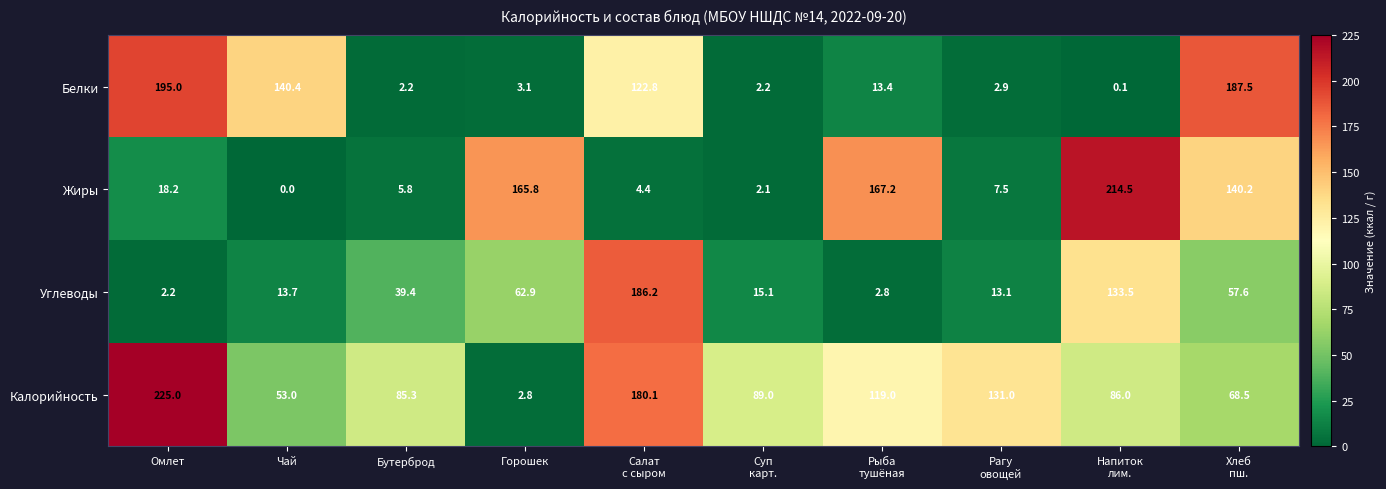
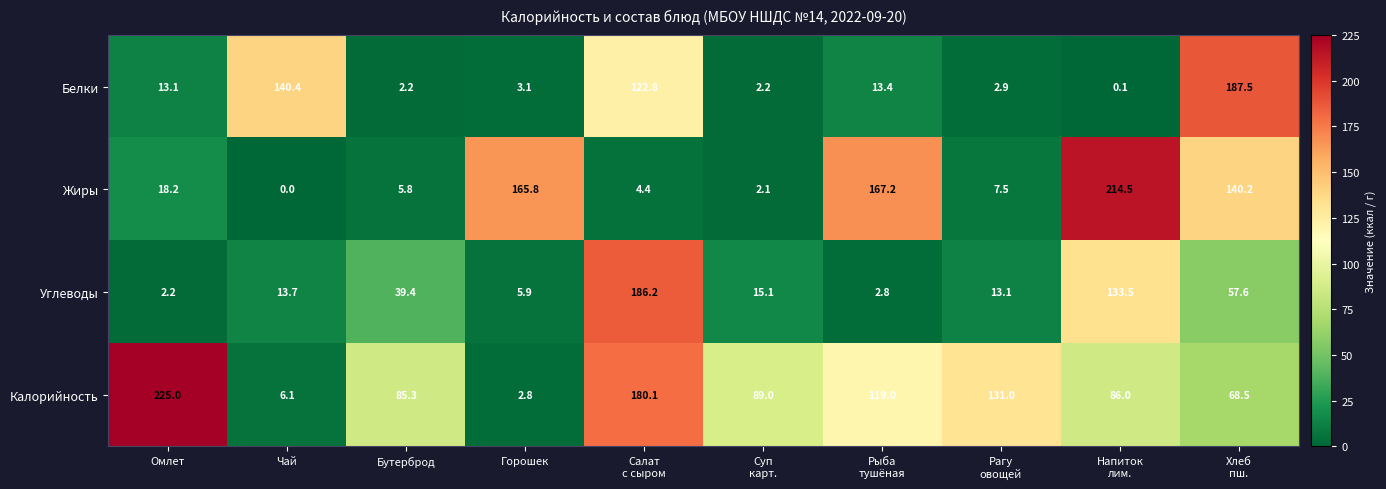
Белки, Омлет: 195.0 -> 13.1
Углеводы, Горошек: 62.9 -> 5.9
Калорийность, Чай: 53.0 -> 6.1
